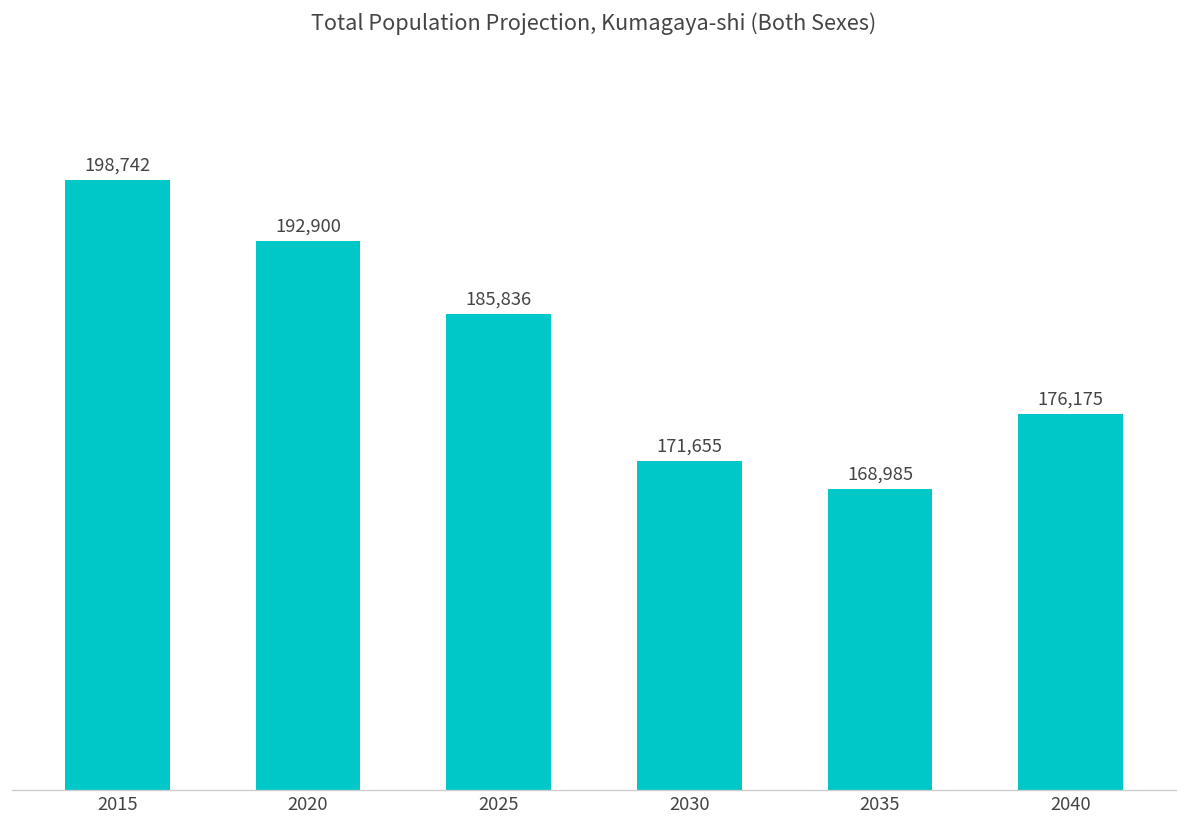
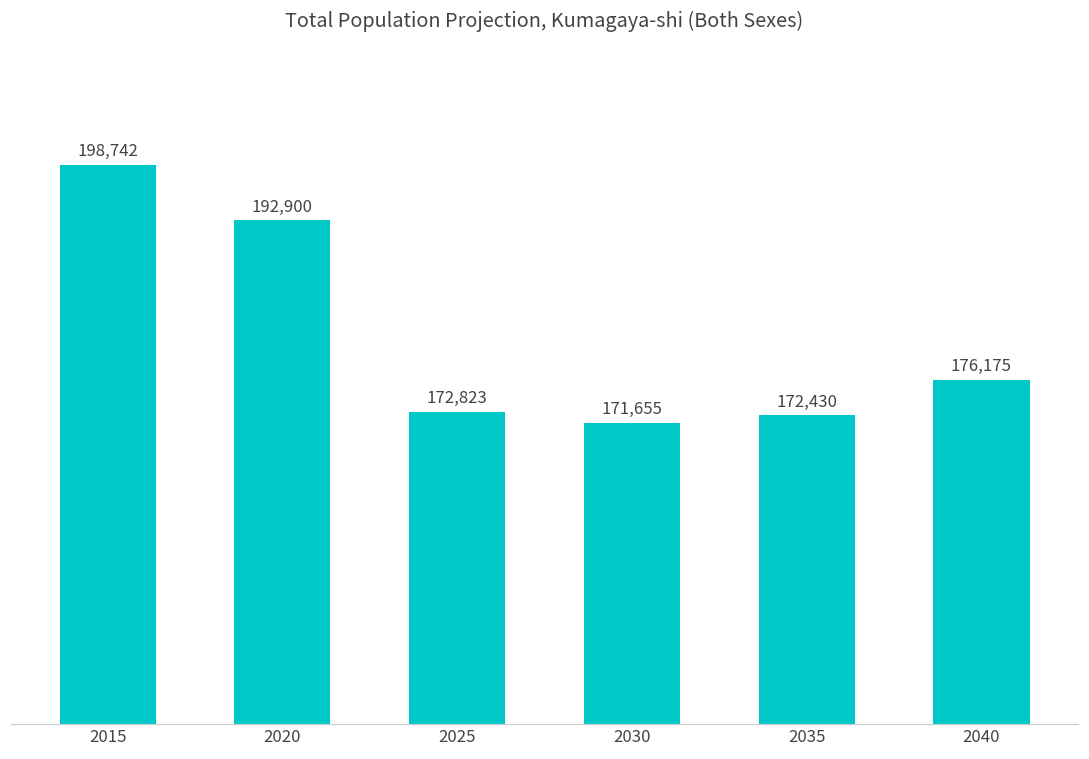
2025: 185,836 -> 172,823
2035: 168,985 -> 172,430
